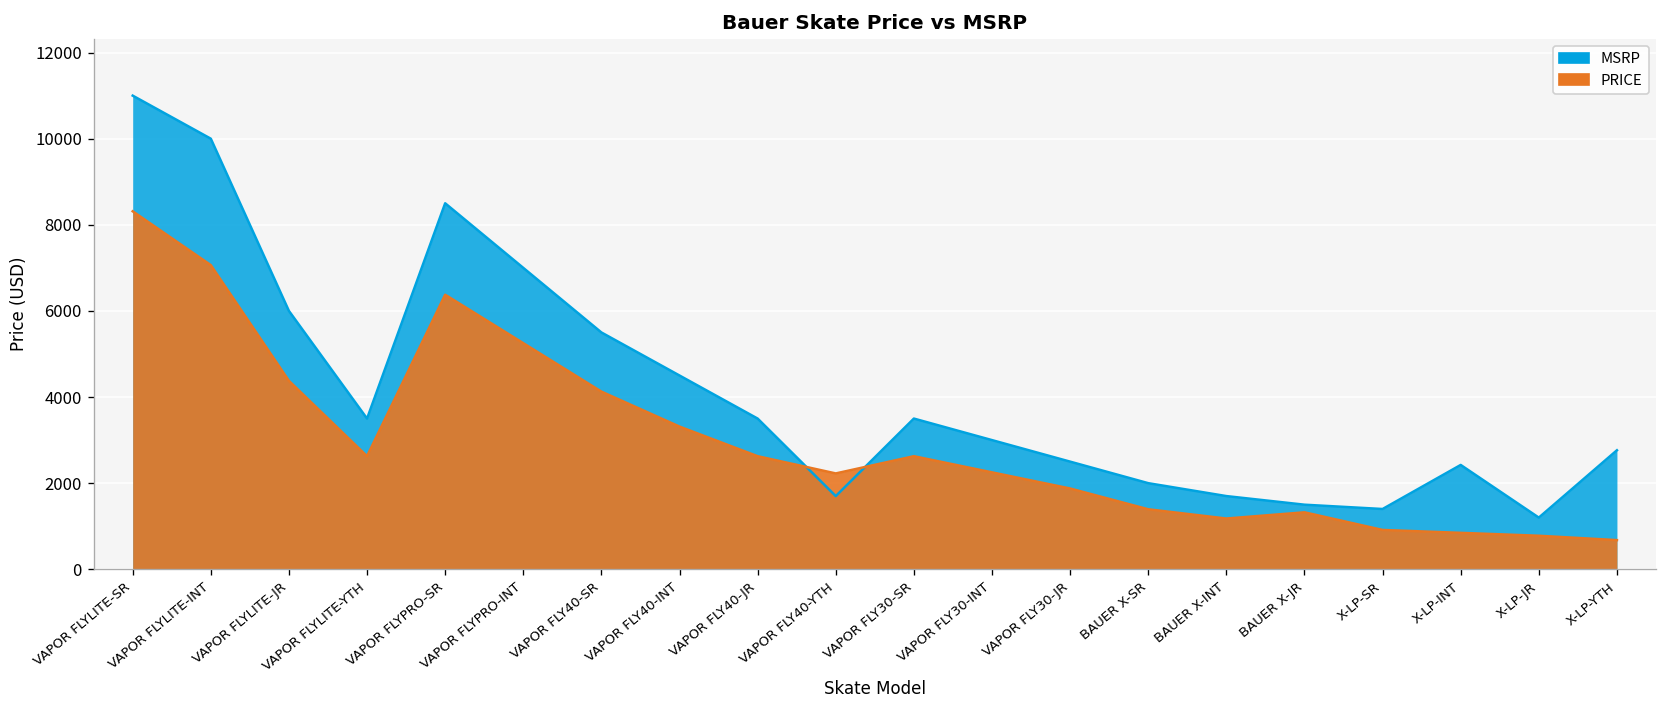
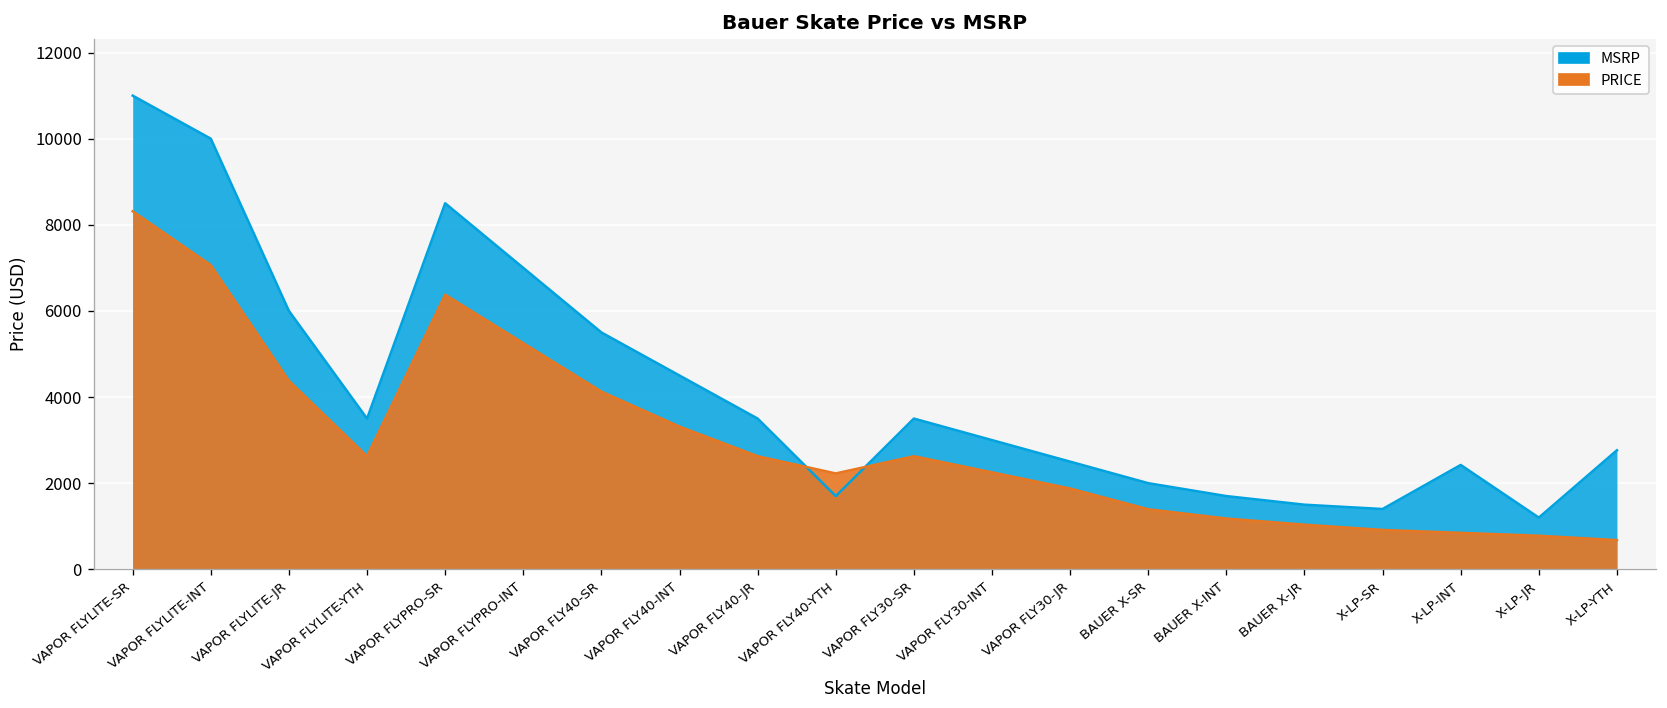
PRICE, BAUER X-JR: 1300 -> 1000
